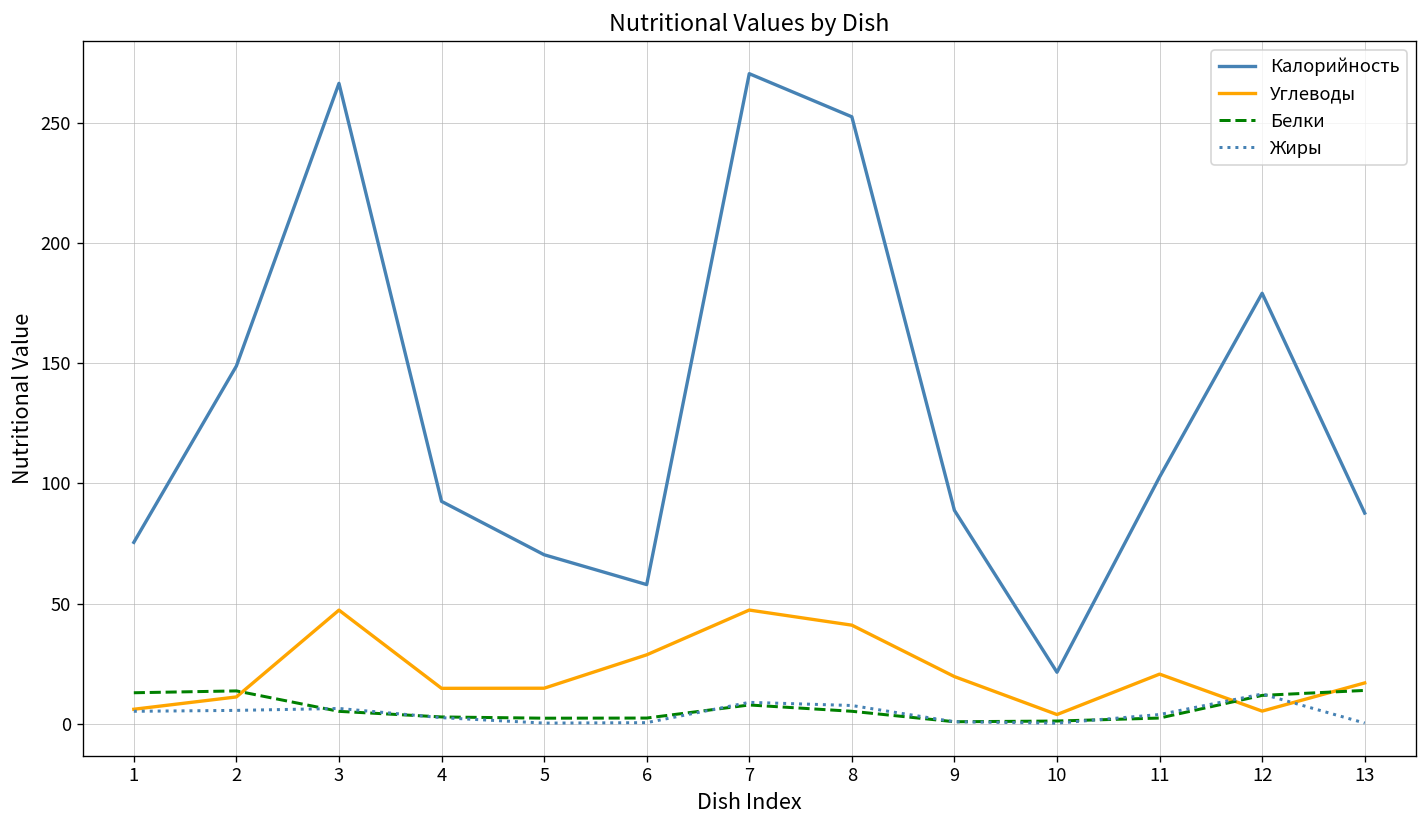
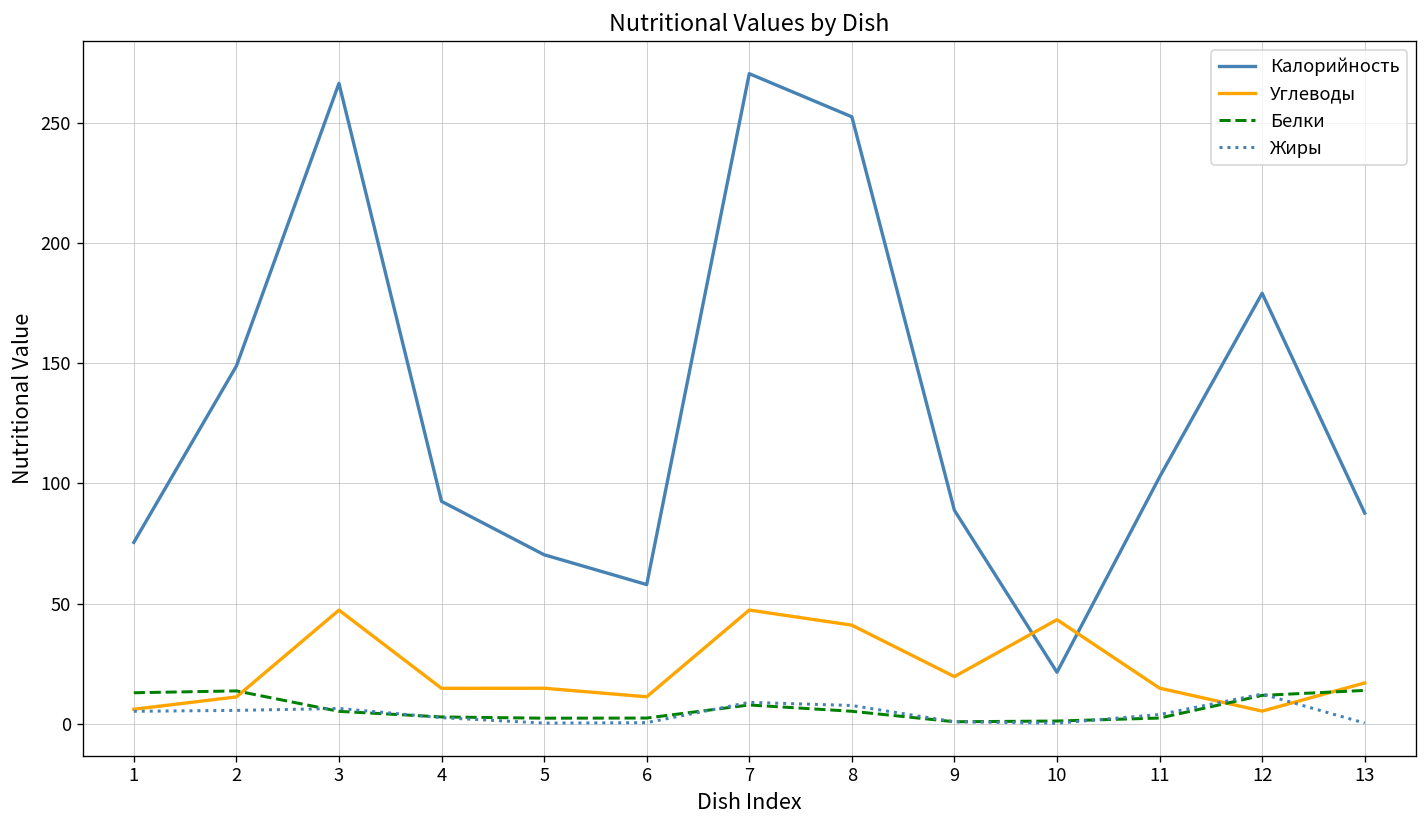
Углеводы, 6: 29 -> 11
Углеводы, 10: 4 -> 43
Углеводы, 11: 21 -> 15
